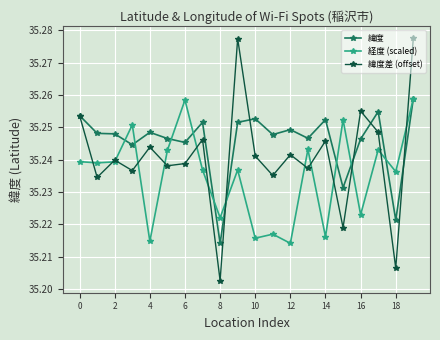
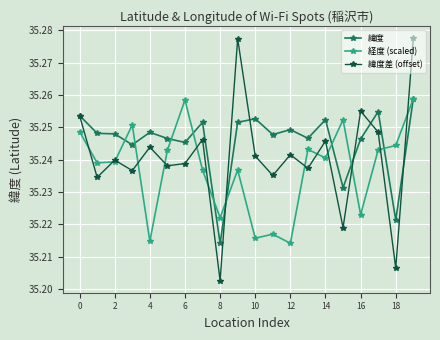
経度 (scaled), 0: 35.239 -> 35.249
経度 (scaled), 14: 35.216 -> 35.241
経度 (scaled), 18: 35.236 -> 35.244
